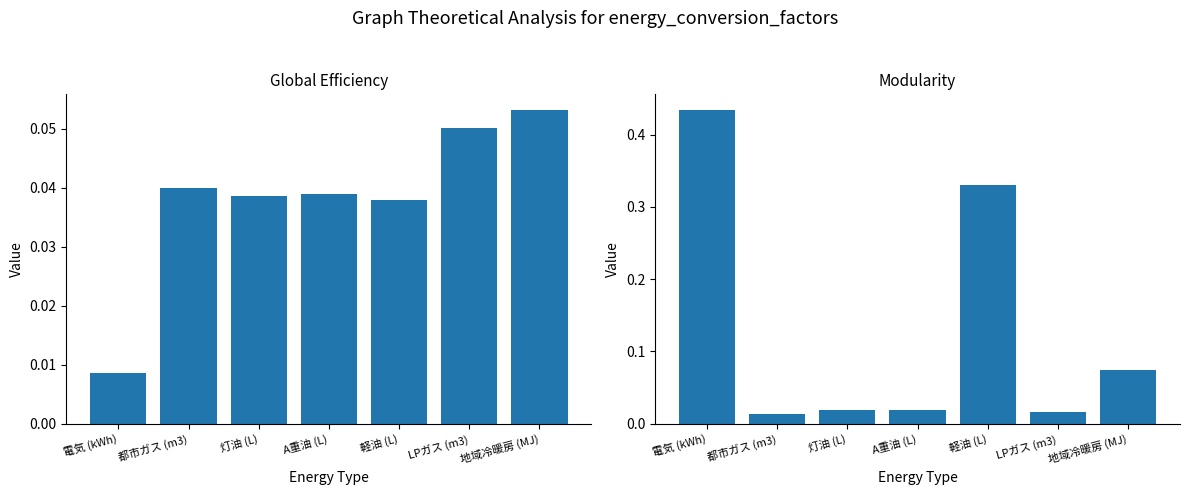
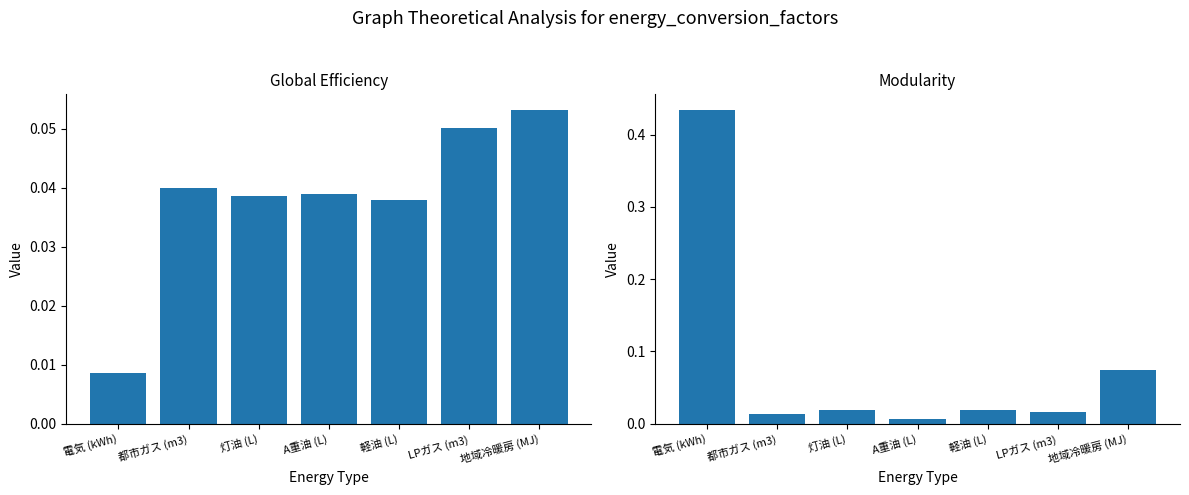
Modularity, A重油 (L): 0.02 -> 0.01
Modularity, 軽油 (L): 0.33 -> 0.02
